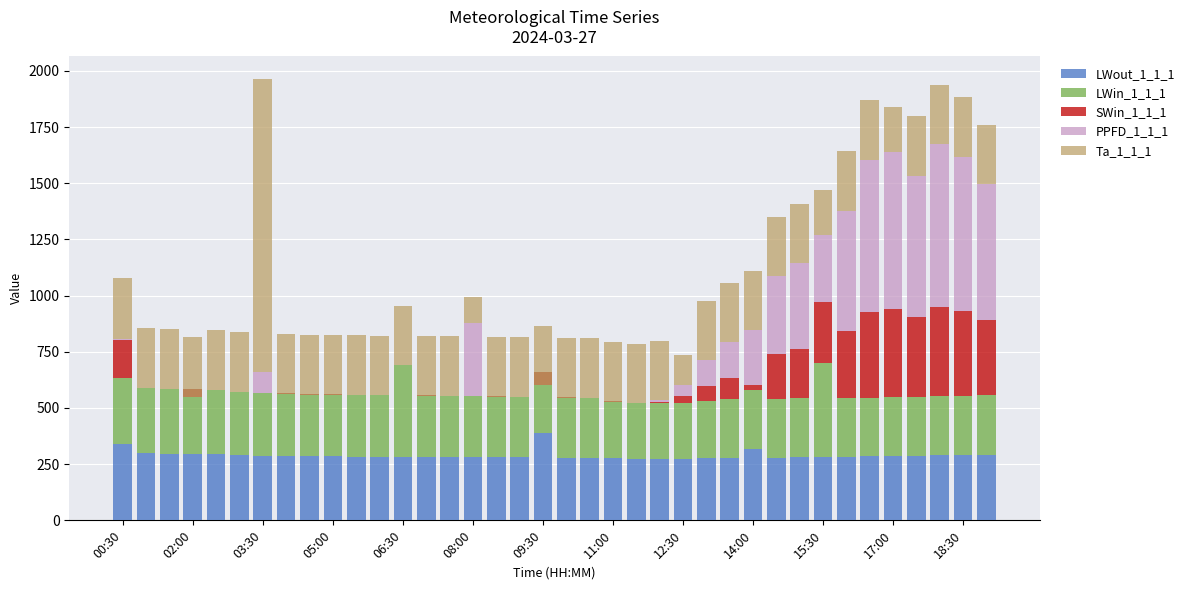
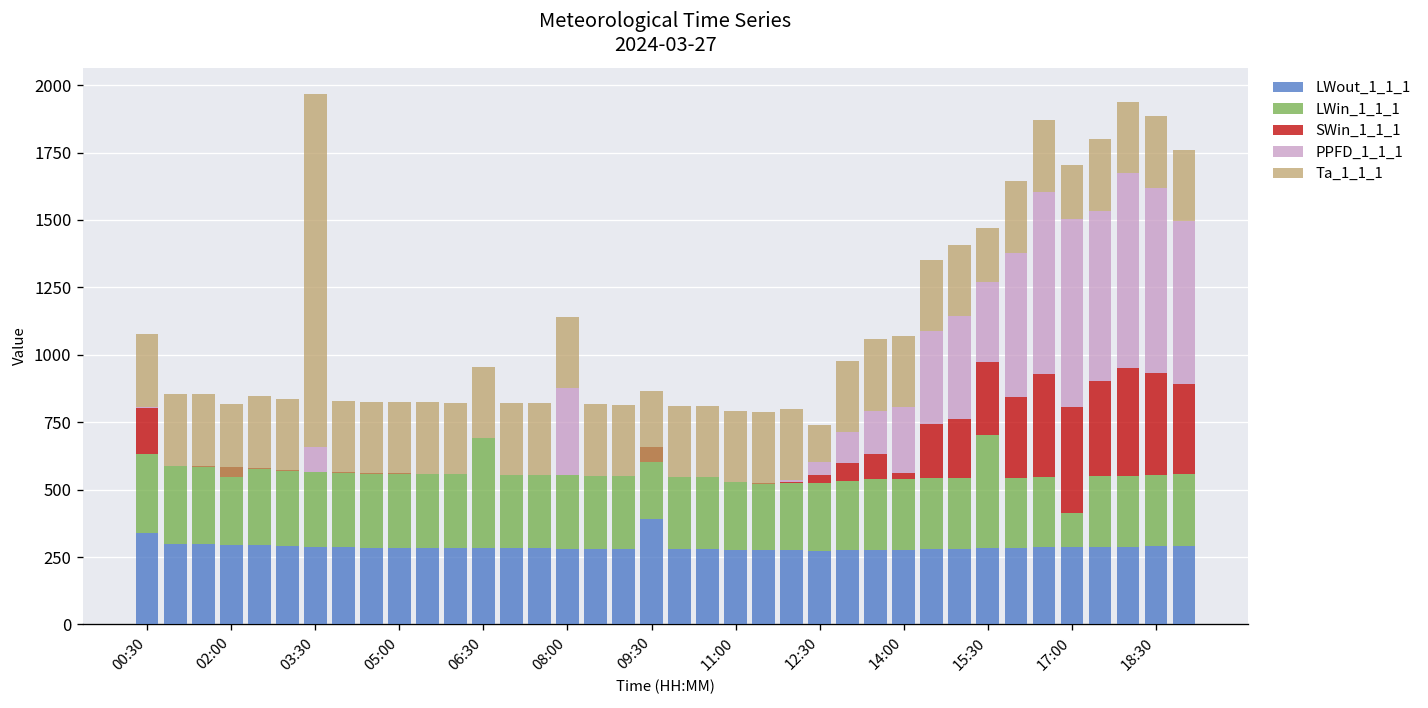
Ta_1_1_1, 08:00: 120 -> 260
LWout_1_1_1, 14:00: 320 -> 280
LWin_1_1_1, 17:00: 260 -> 130
